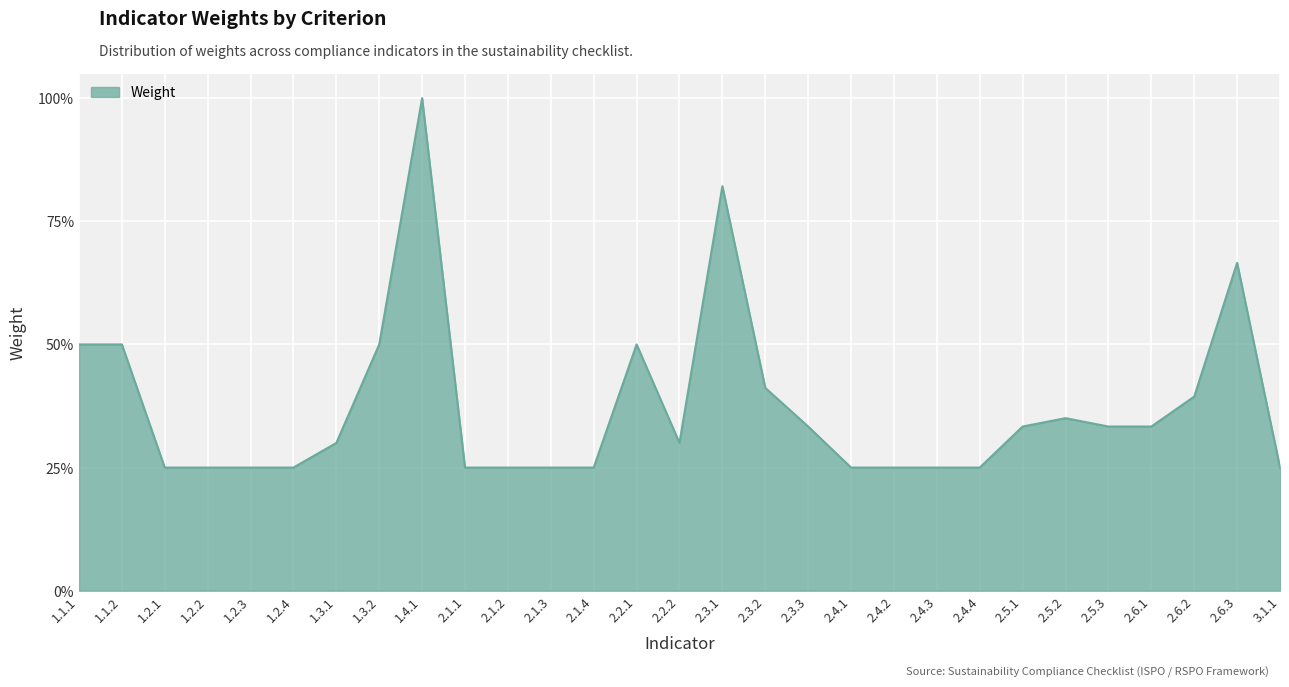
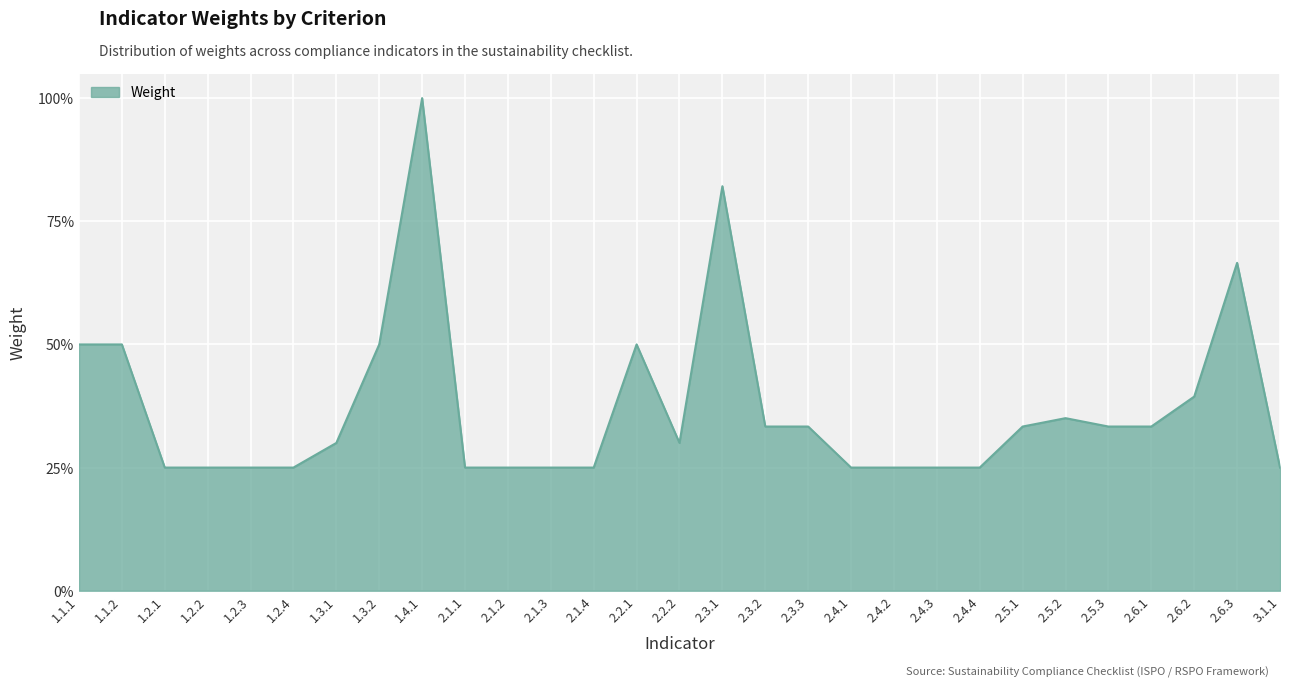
2.3.2: 41% -> 33%
